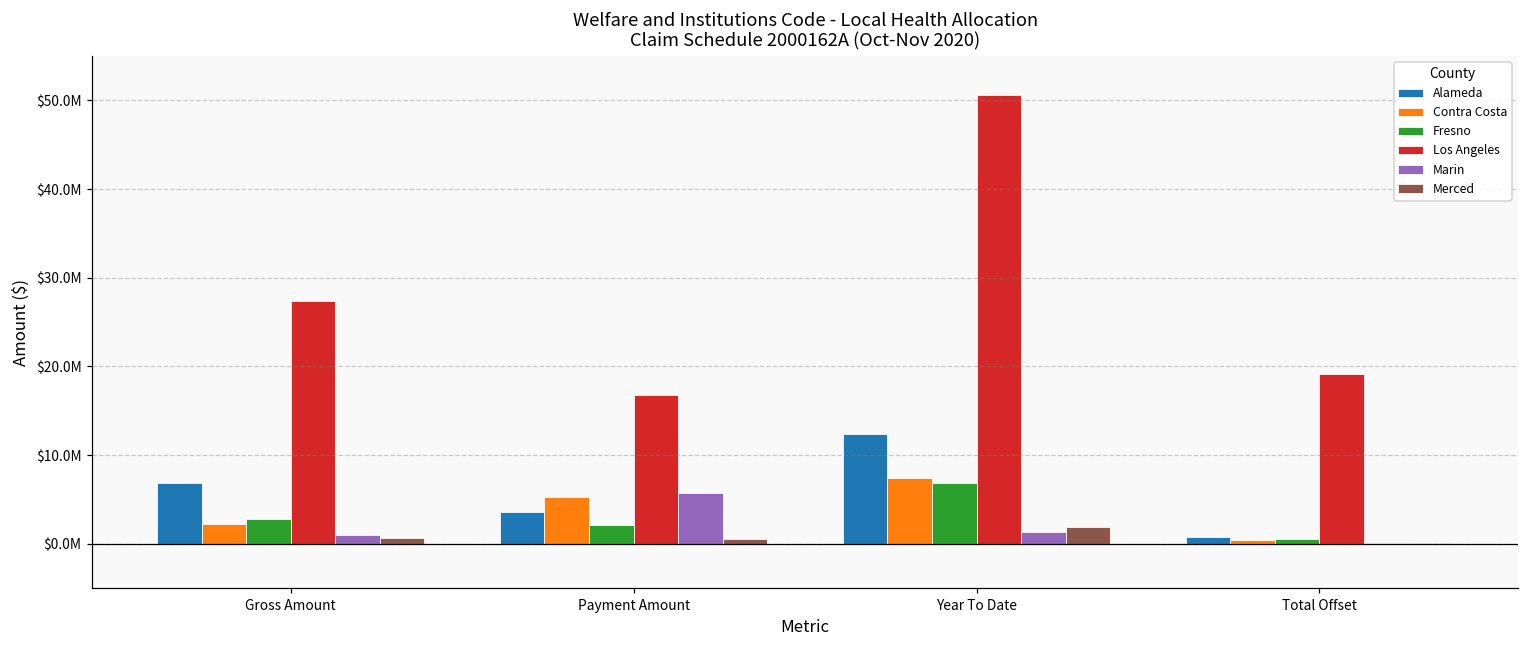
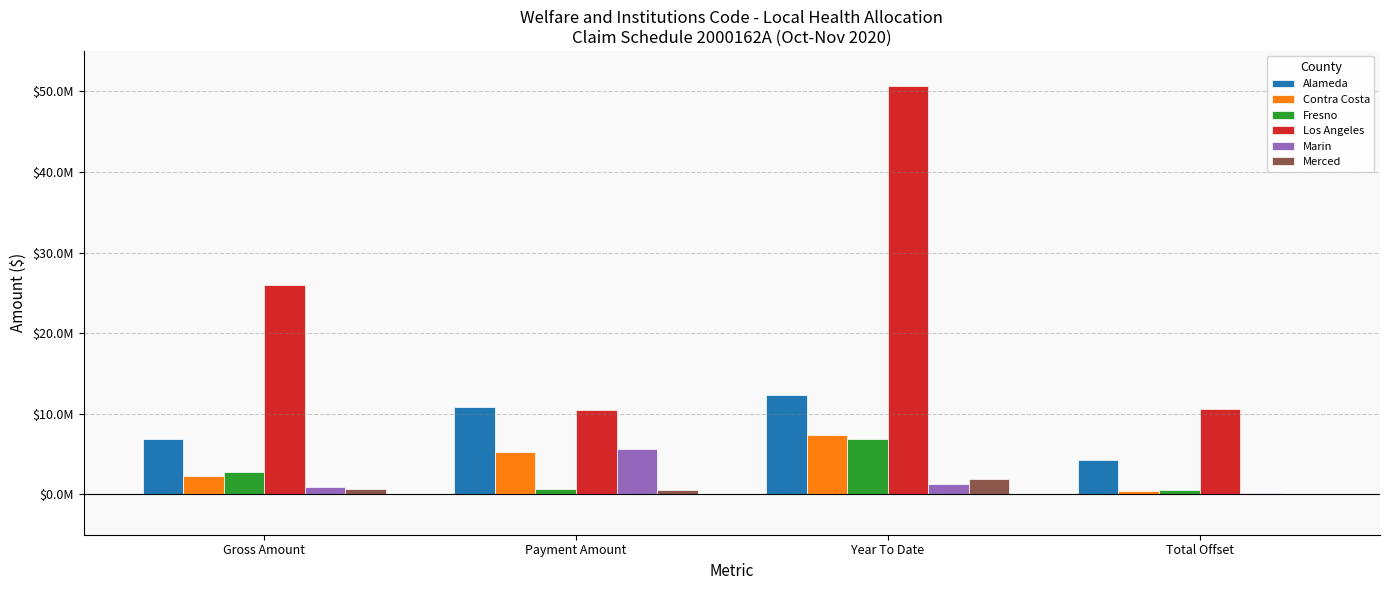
Los Angeles, Gross Amount: $27000000 -> $26000000
Alameda, Payment Amount: $4000000 -> $11000000
Fresno, Payment Amount: $2000000 -> $1000000
Los Angeles, Payment Amount: $17000000 -> $11000000
Alameda, Total Offset: $1000000 -> $4000000
Los Angeles, Total Offset: $19000000 -> $11000000
